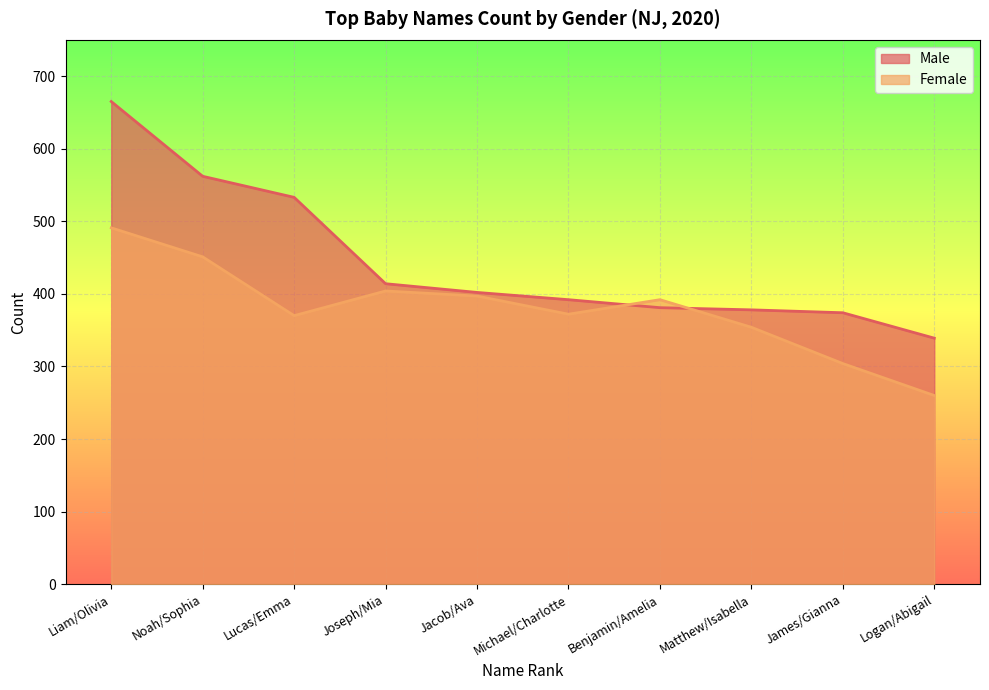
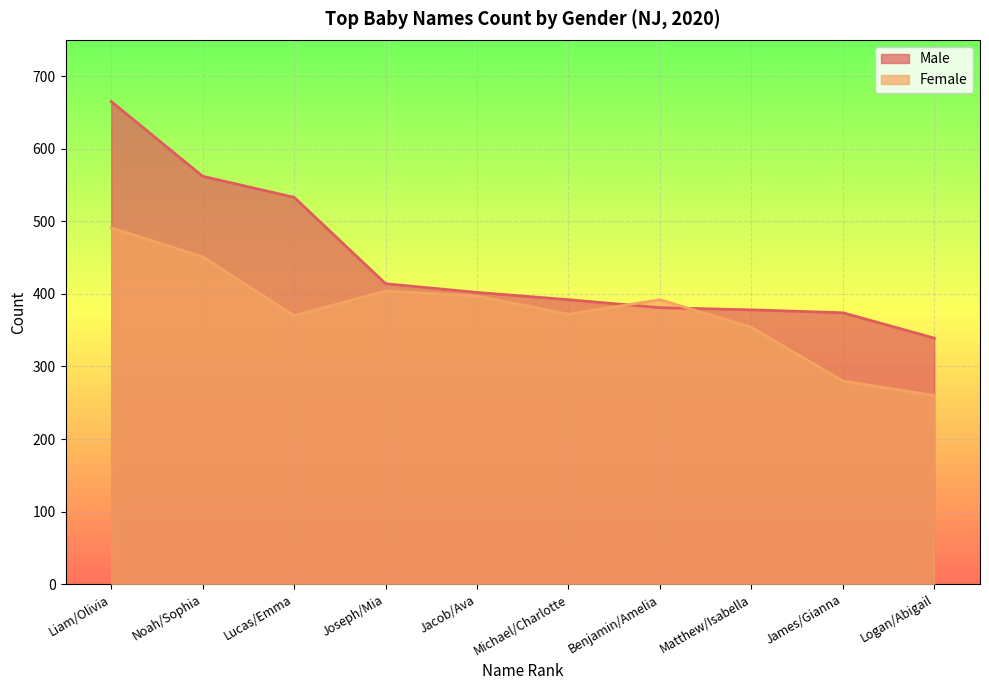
Female, James/Gianna: 300 -> 280
